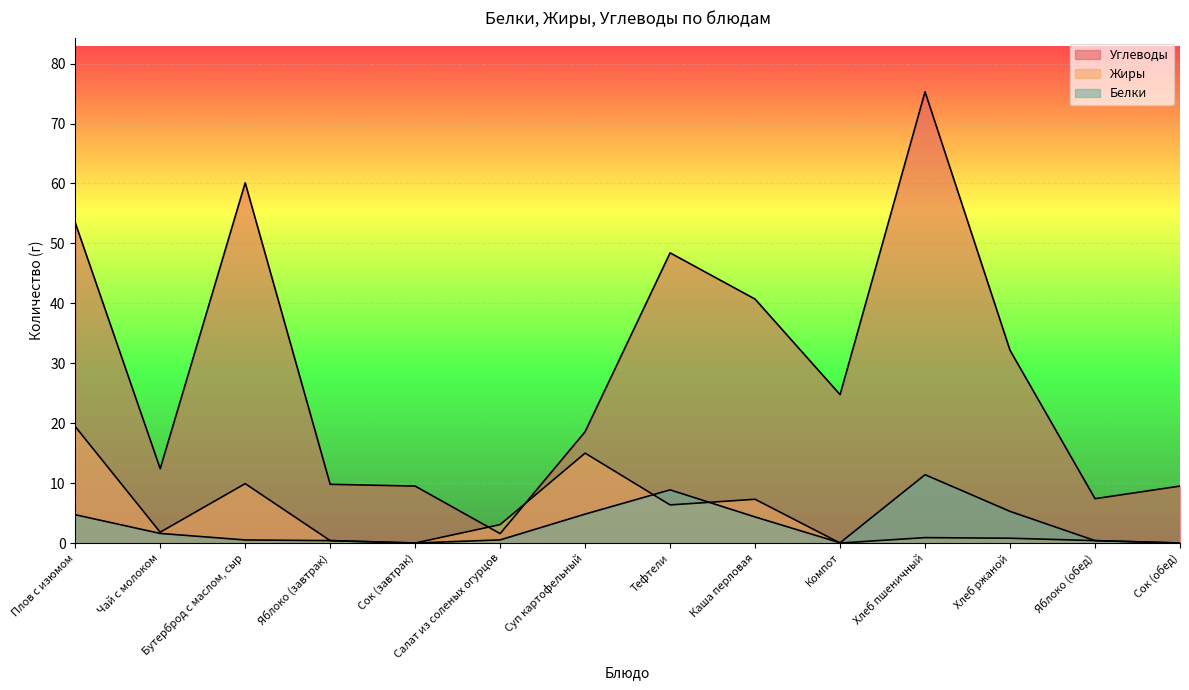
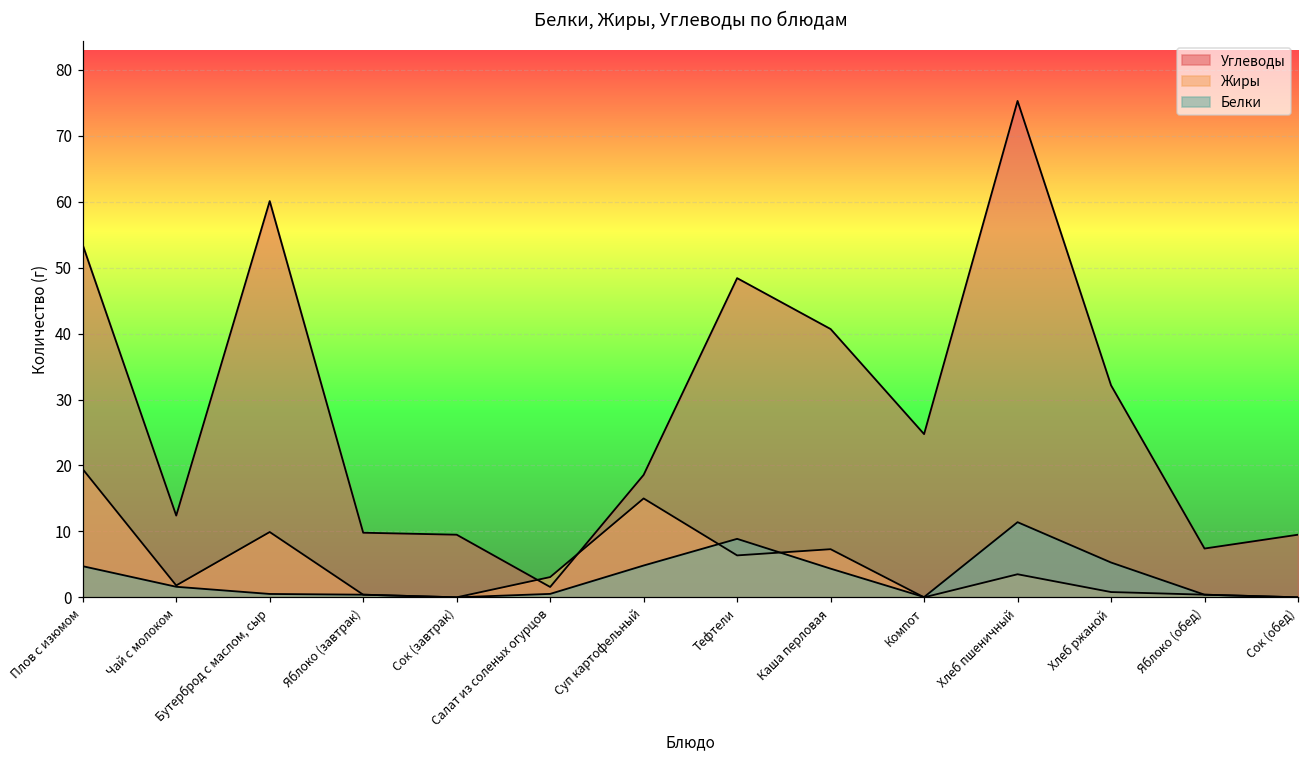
Жиры, Хлеб пшеничный: 1 -> 4
